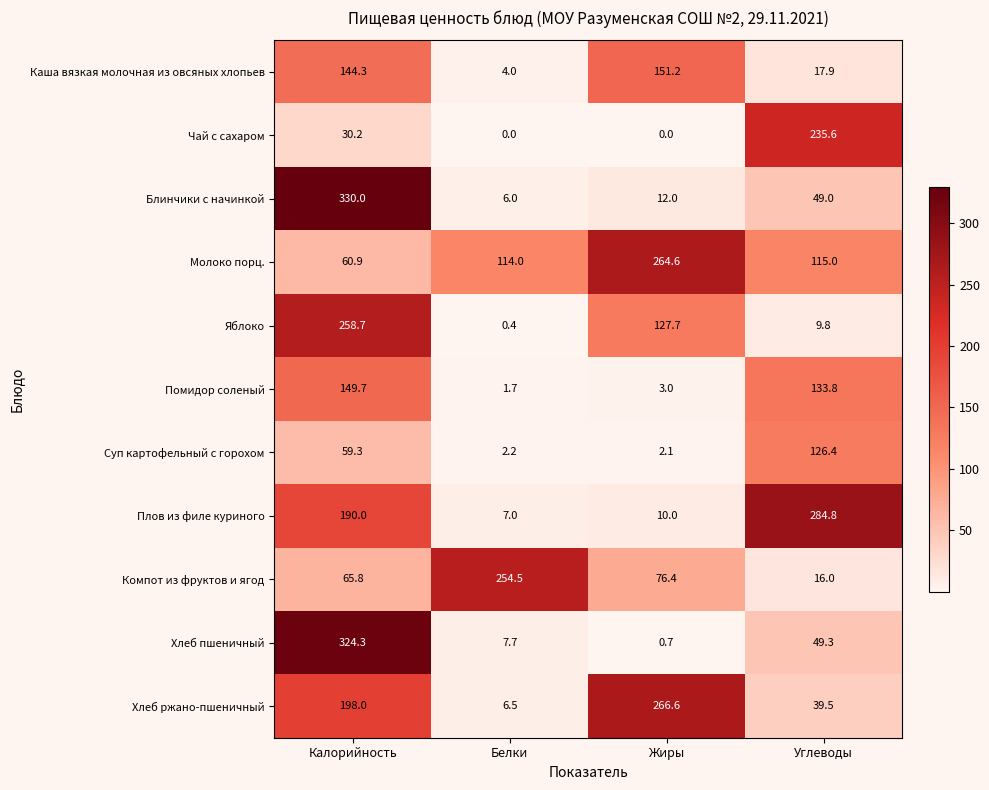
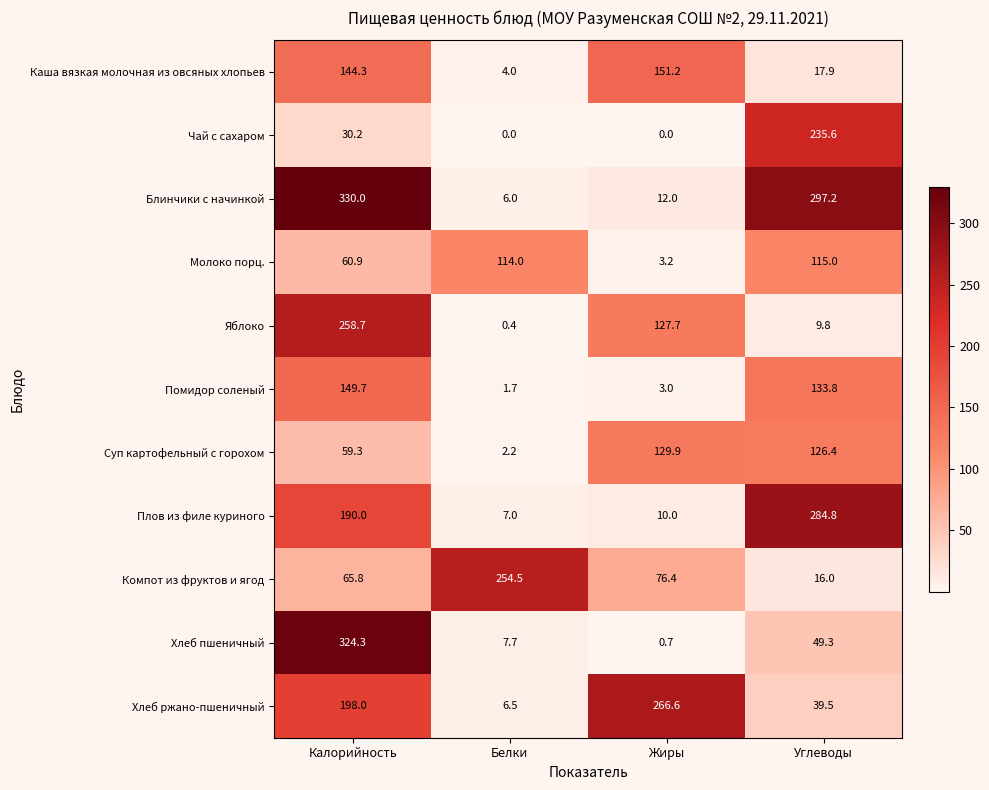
Блинчики с начинкой, Углеводы: 49.0 -> 297.2
Молоко порц., Жиры: 264.6 -> 3.2
Суп картофельный с горохом, Жиры: 2.1 -> 129.9
